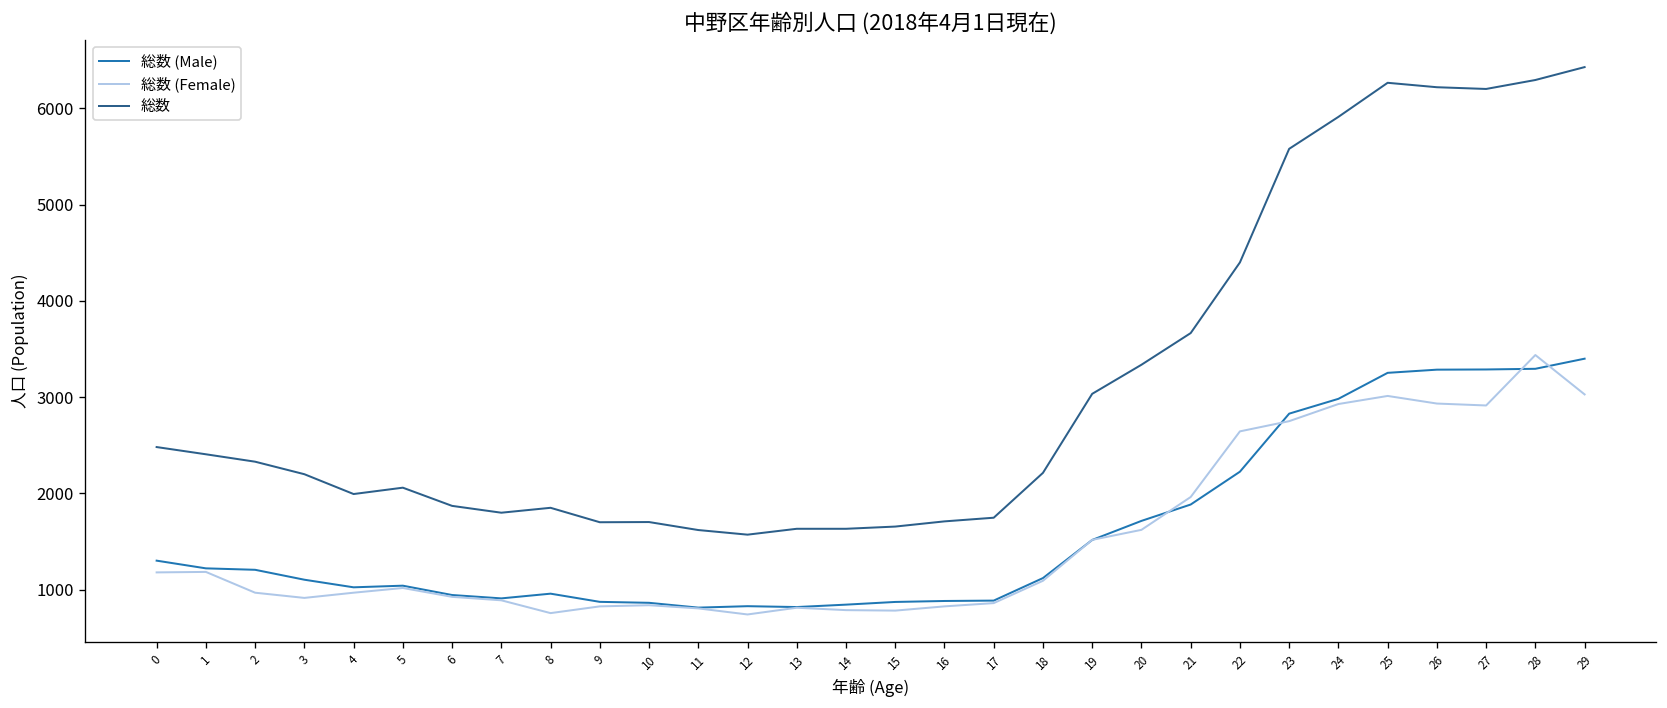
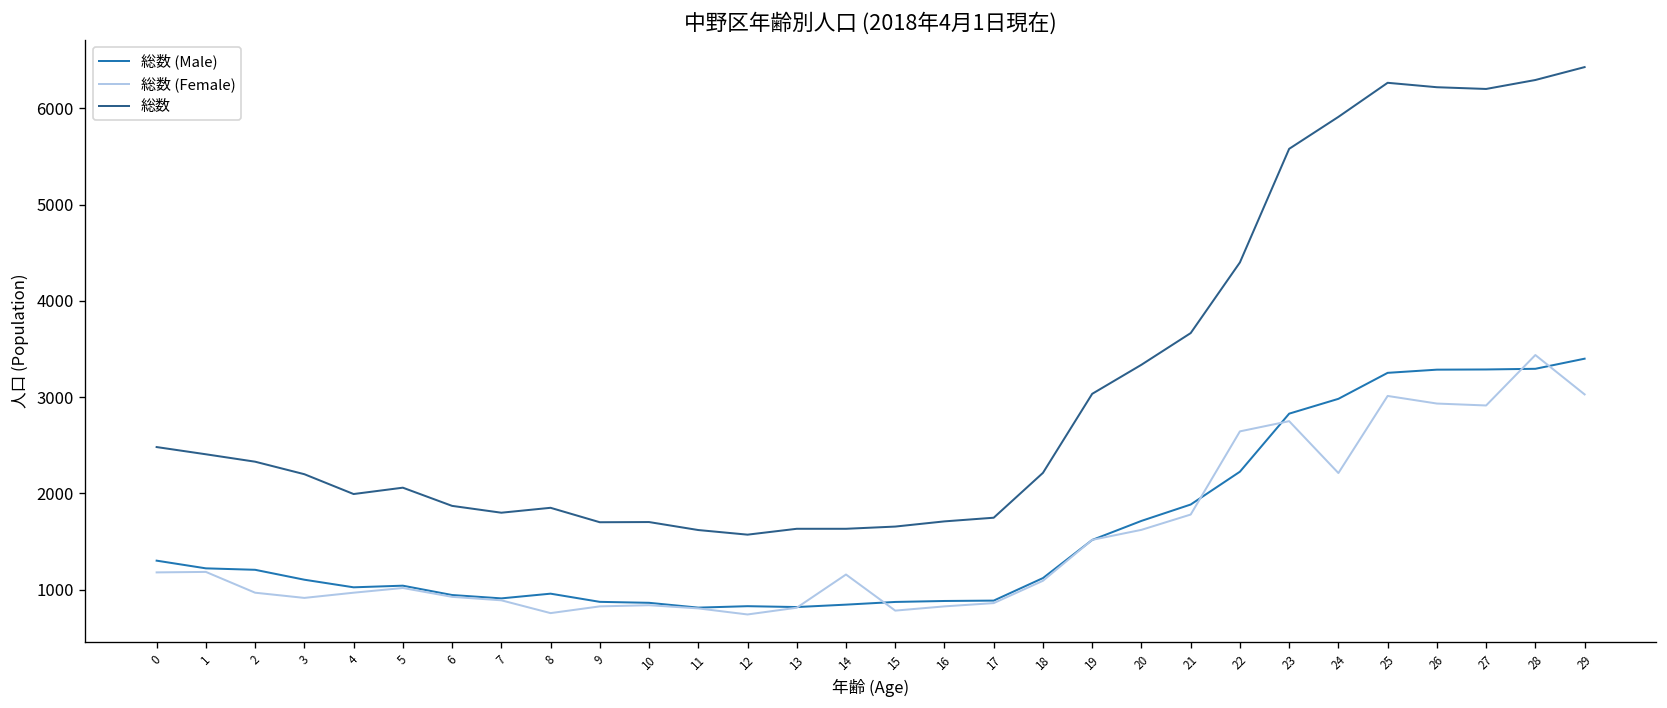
総数 (Female), 14: 800 -> 1200
総数 (Female), 21: 2000 -> 1800
総数 (Female), 24: 2900 -> 2200
